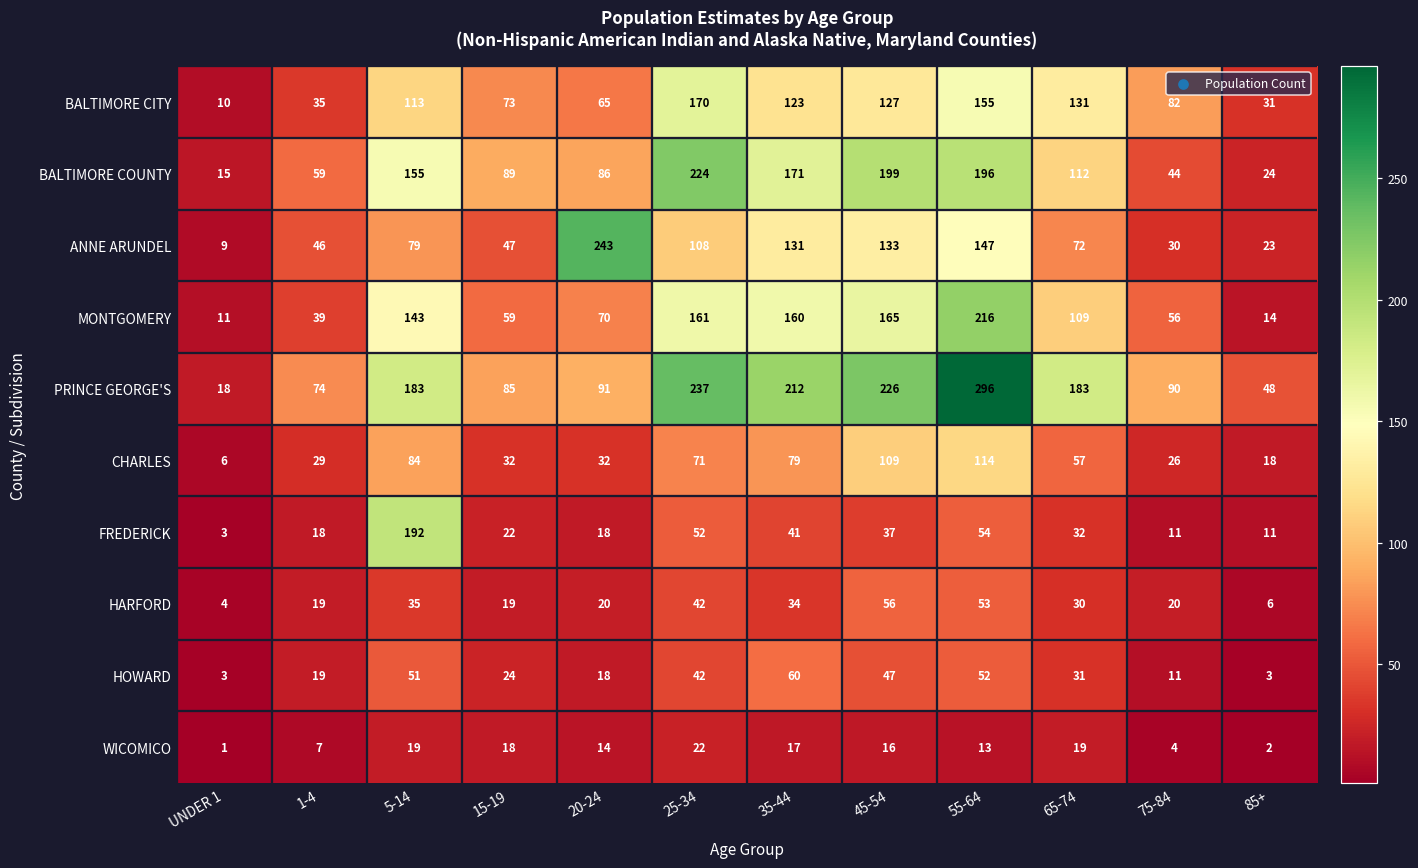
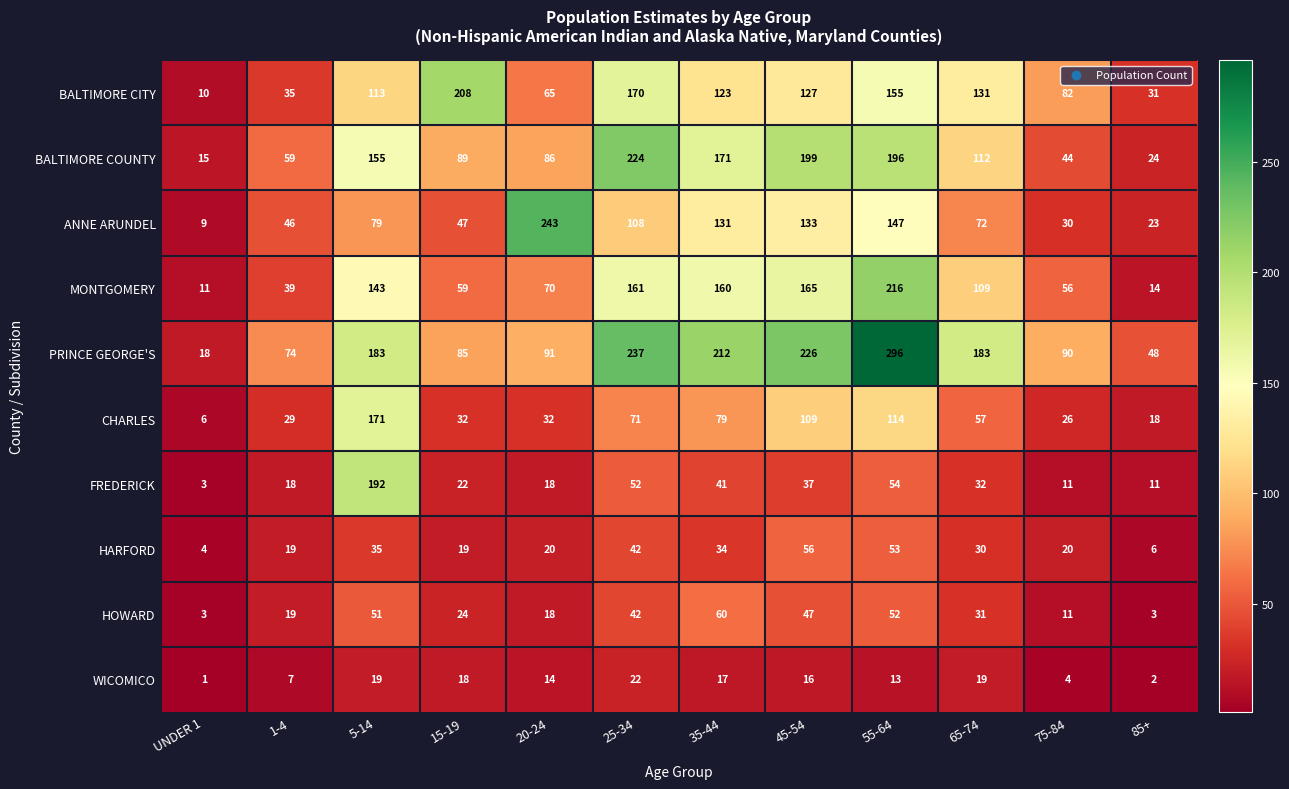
BALTIMORE CITY, 15-19: 73 -> 208
CHARLES, 5-14: 84 -> 171
